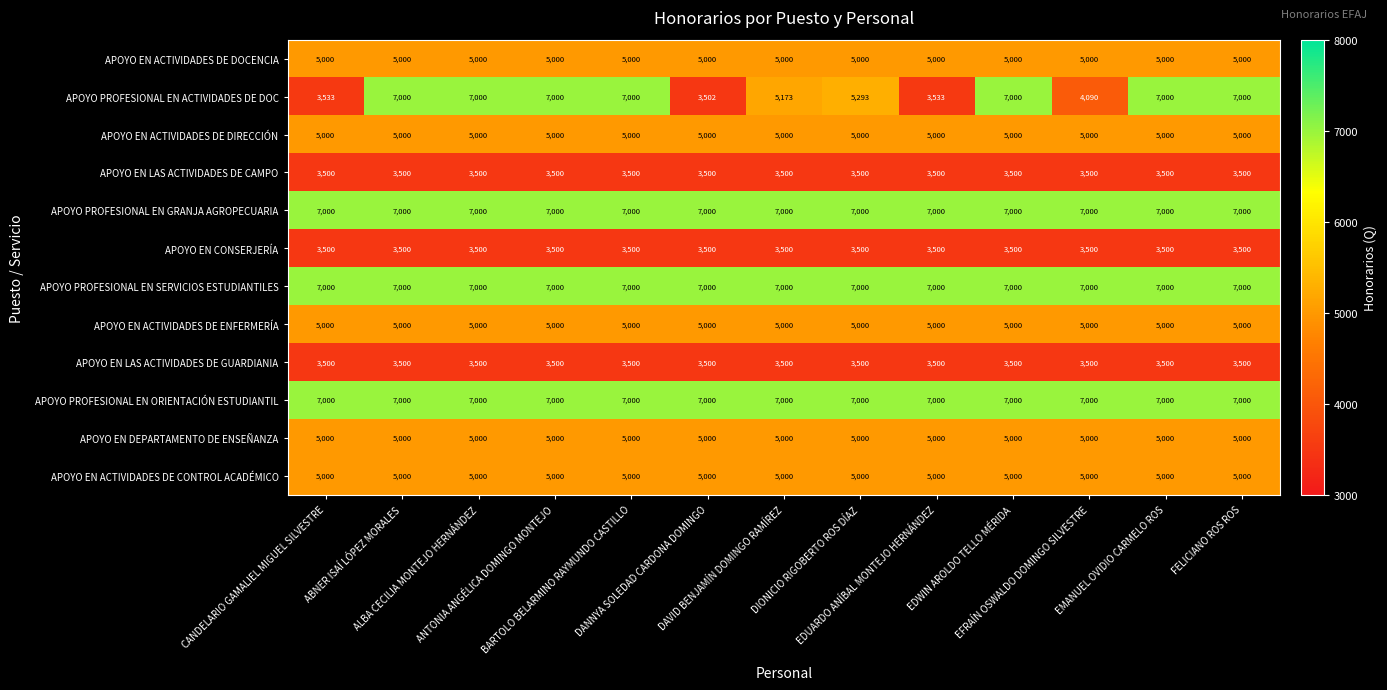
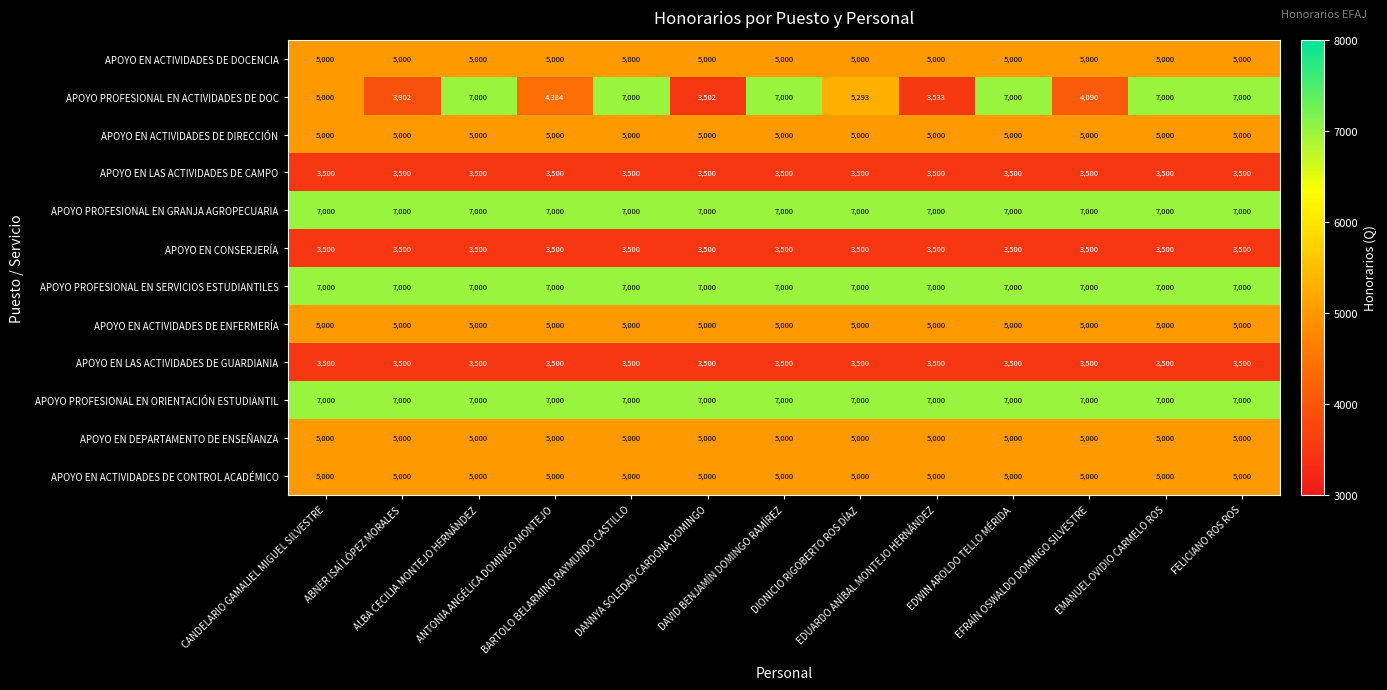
APOYO PROFESIONAL EN ACTIVIDADES DE DOC, CANDELARIO GAMALIEL MIGUEL SILVESTRE: 3,533 -> 5,000
APOYO PROFESIONAL EN ACTIVIDADES DE DOC, ABNER ISAÍ LÓPEZ MORALES: 7,000 -> 3,902
APOYO PROFESIONAL EN ACTIVIDADES DE DOC, ANTONIA ANGÉLICA DOMINGO MONTEJO: 7,000 -> 4,384
APOYO PROFESIONAL EN ACTIVIDADES DE DOC, DAVID BENJAMÍN DOMINGO RAMÍREZ: 5,173 -> 7,000
